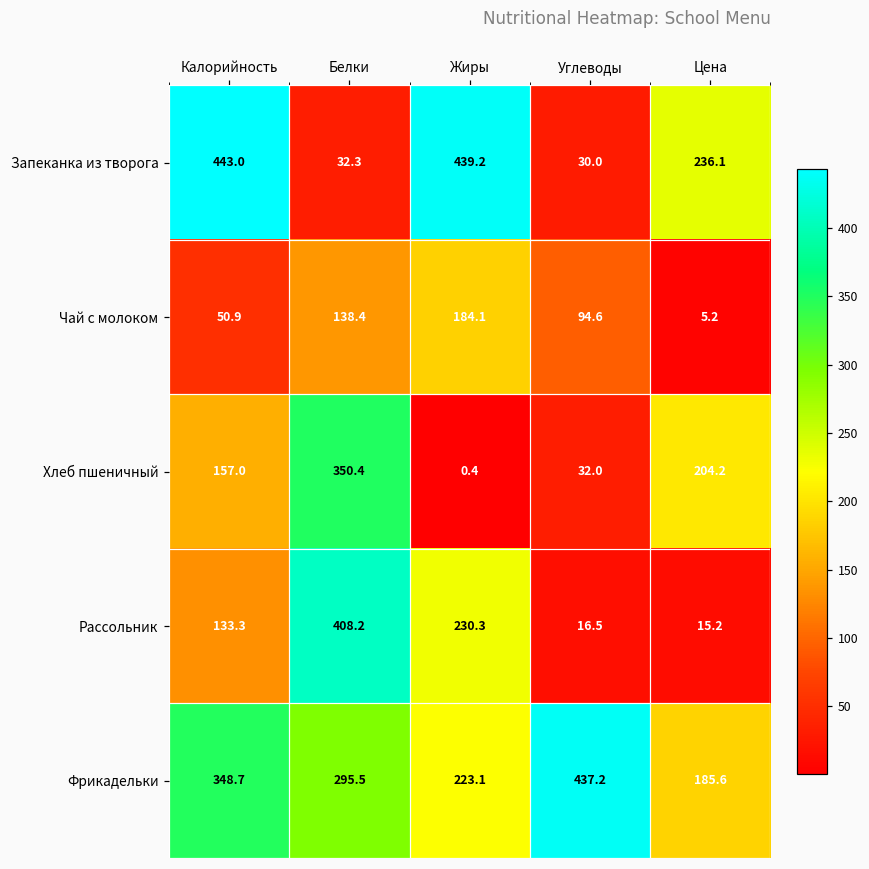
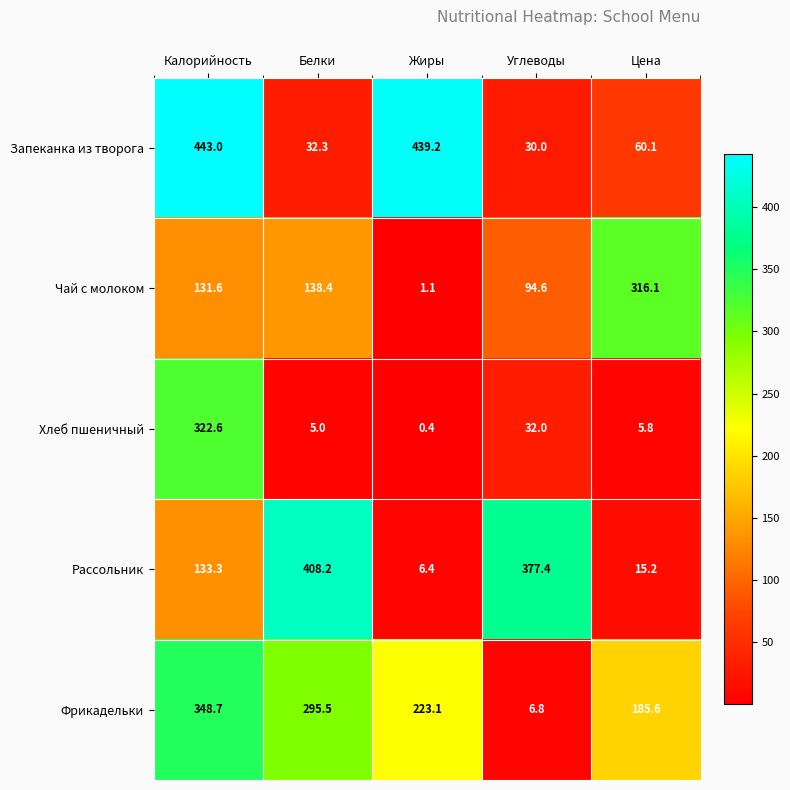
Запеканка из творога, Цена: 236.1 -> 60.1
Чай с молоком, Калорийность: 50.9 -> 131.6
Чай с молоком, Жиры: 184.1 -> 1.1
Чай с молоком, Цена: 5.2 -> 316.1
Хлеб пшеничный, Калорийность: 157.0 -> 322.6
Хлеб пшеничный, Белки: 350.4 -> 5.0
Хлеб пшеничный, Цена: 204.2 -> 5.8
Рассольник, Жиры: 230.3 -> 6.4
Рассольник, Углеводы: 16.5 -> 377.4
Фрикадельки, Углеводы: 437.2 -> 6.8
